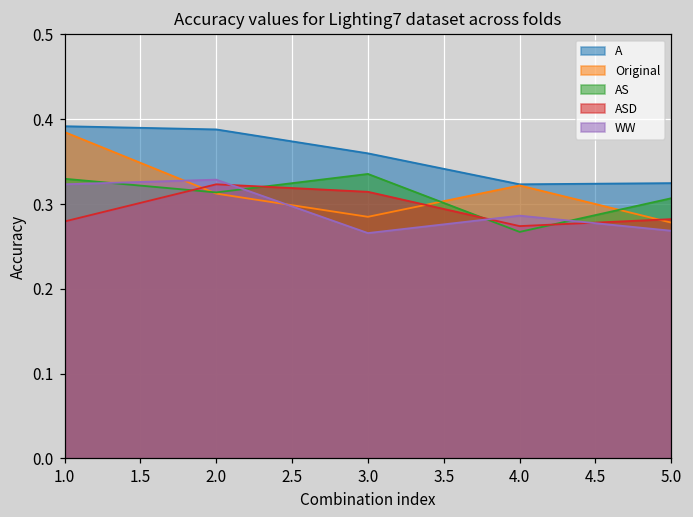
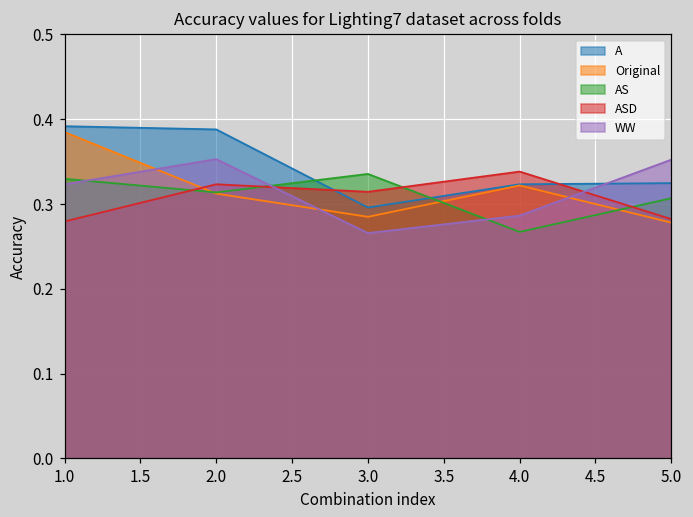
WW, 2.0: 0.33 -> 0.35
A, 3.0: 0.36 -> 0.30
ASD, 4.0: 0.27 -> 0.34
WW, 5.0: 0.27 -> 0.35
